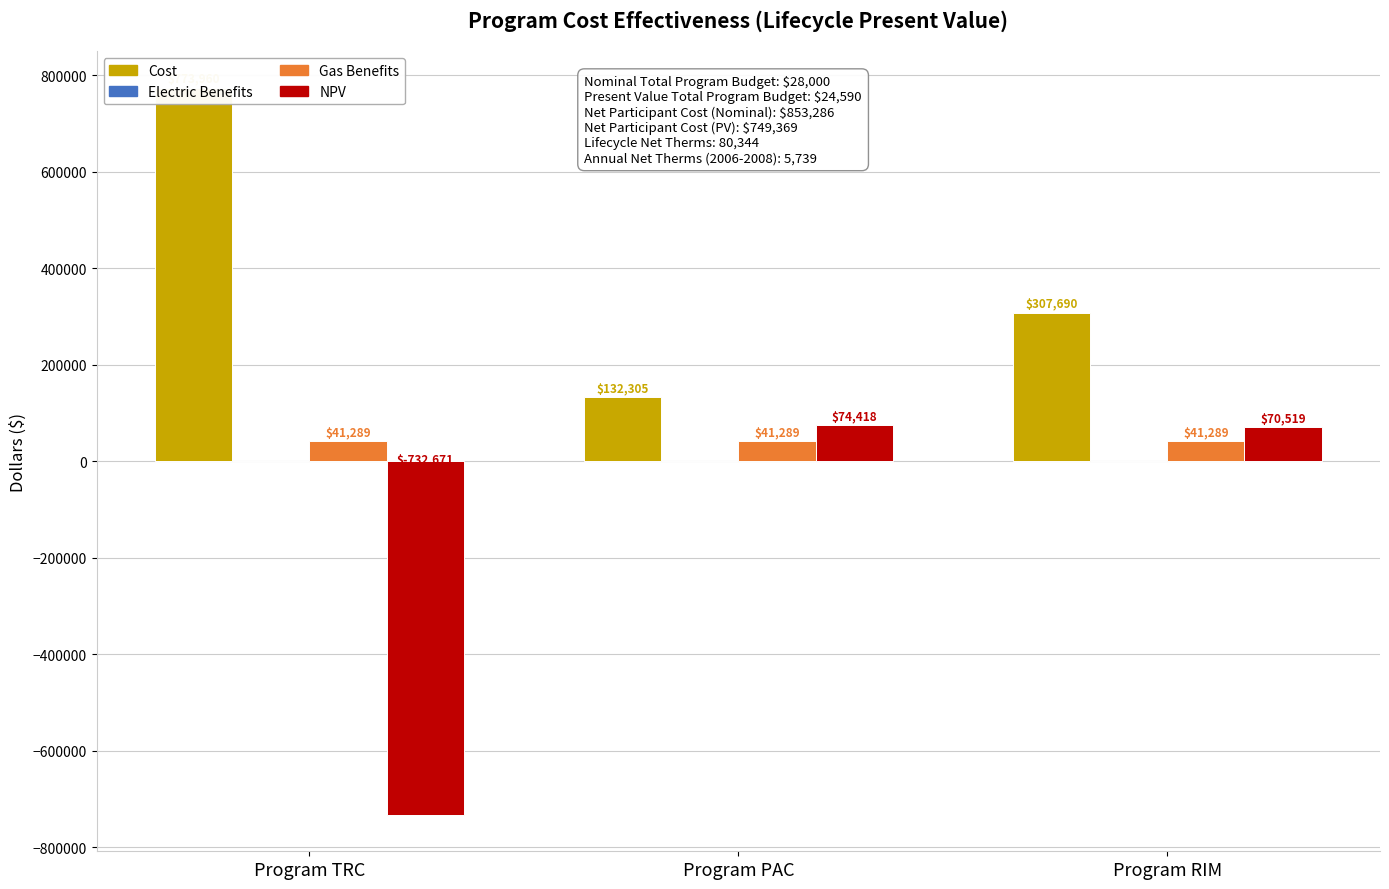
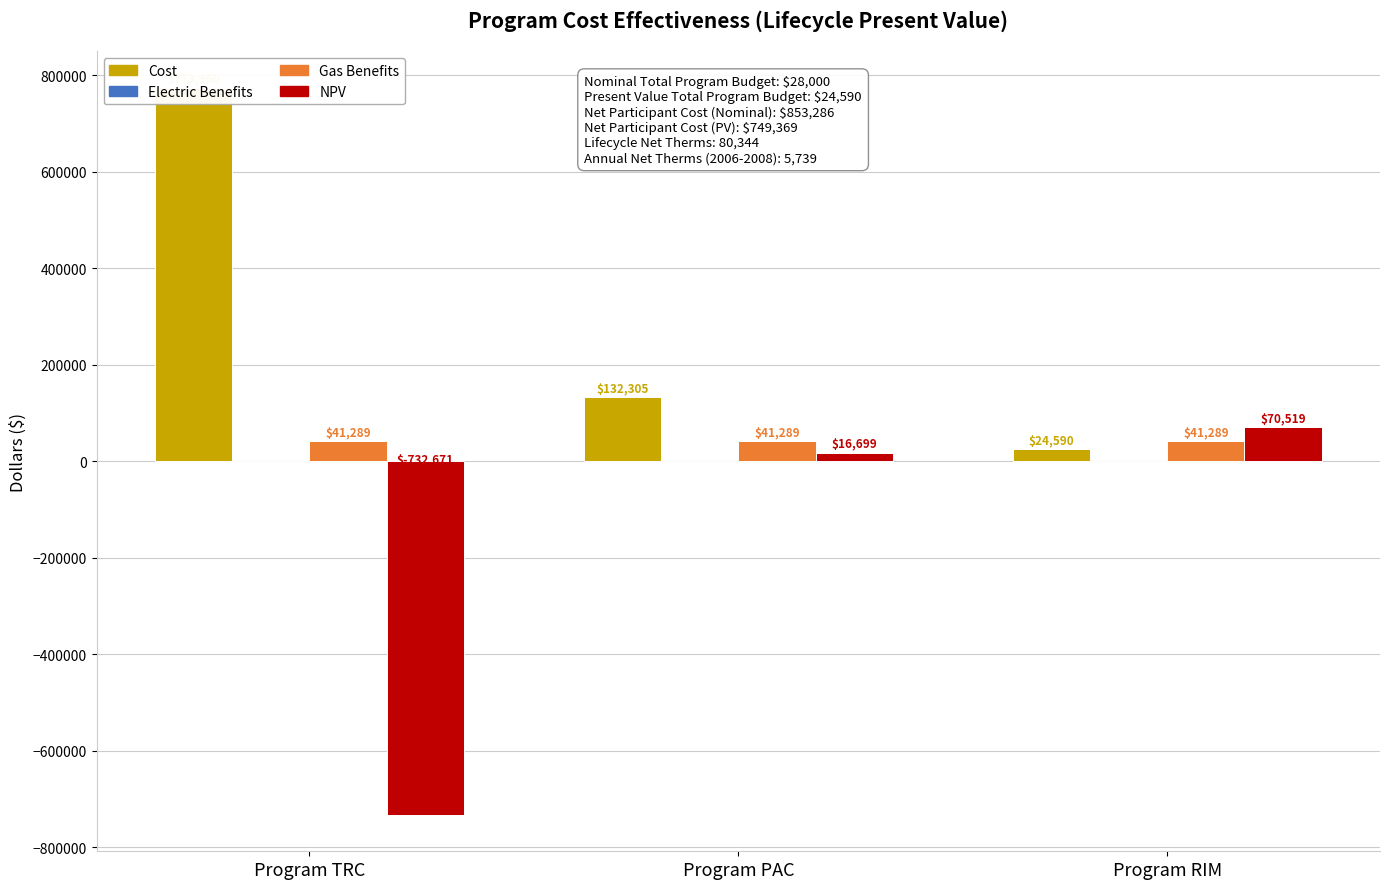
NPV, Program PAC: $74,418 -> $16,699
Cost, Program RIM: $307,690 -> $24,590
